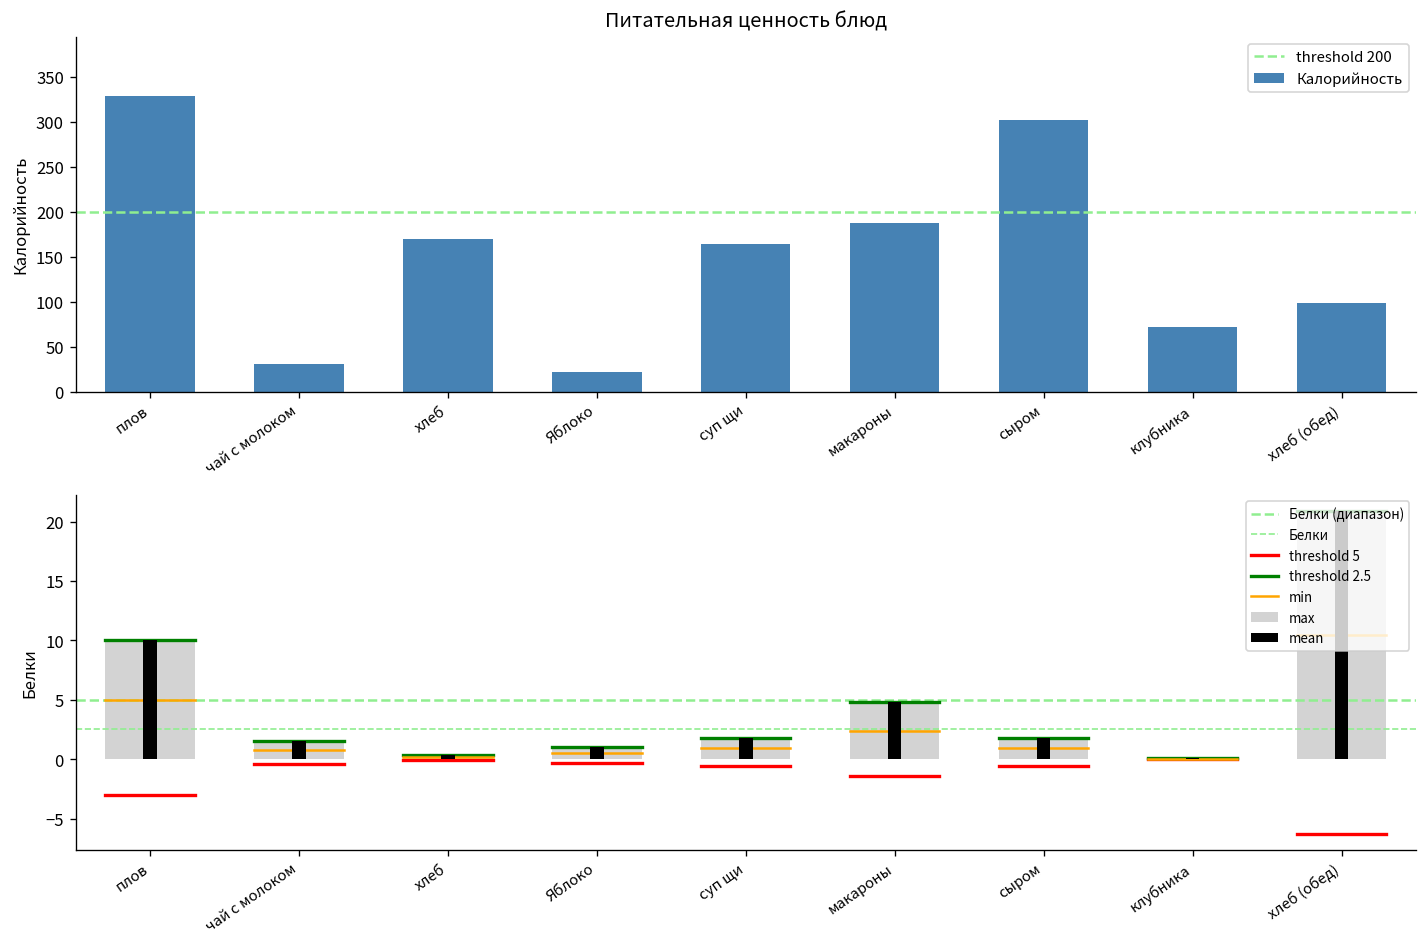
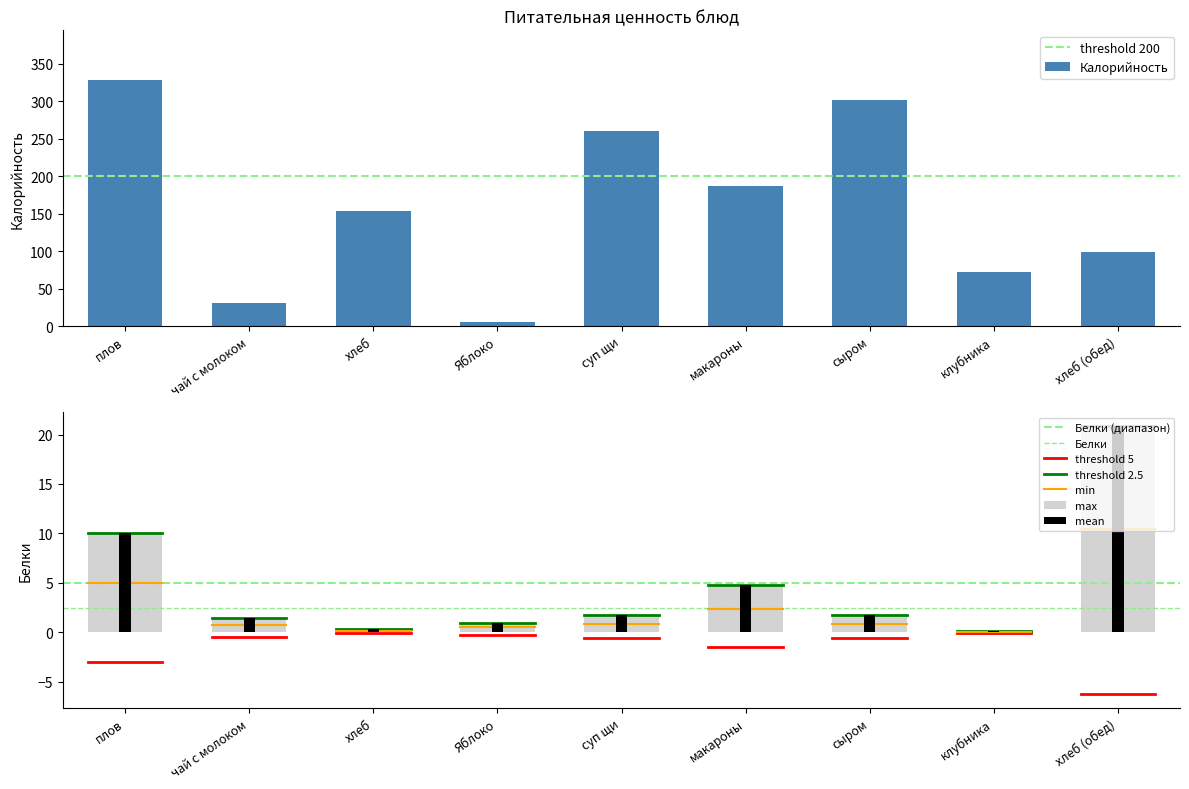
Питательная ценность блюд, хлеб: 170 -> 150
Питательная ценность блюд, Яблоко: 20 -> 10
Питательная ценность блюд, суп щи: 160 -> 260
